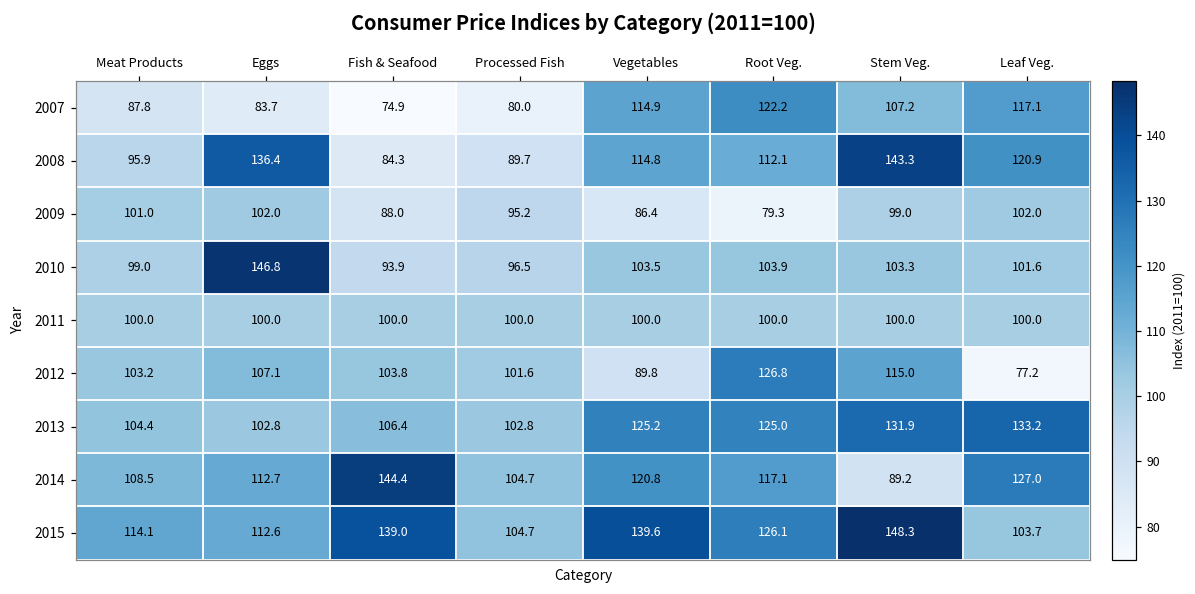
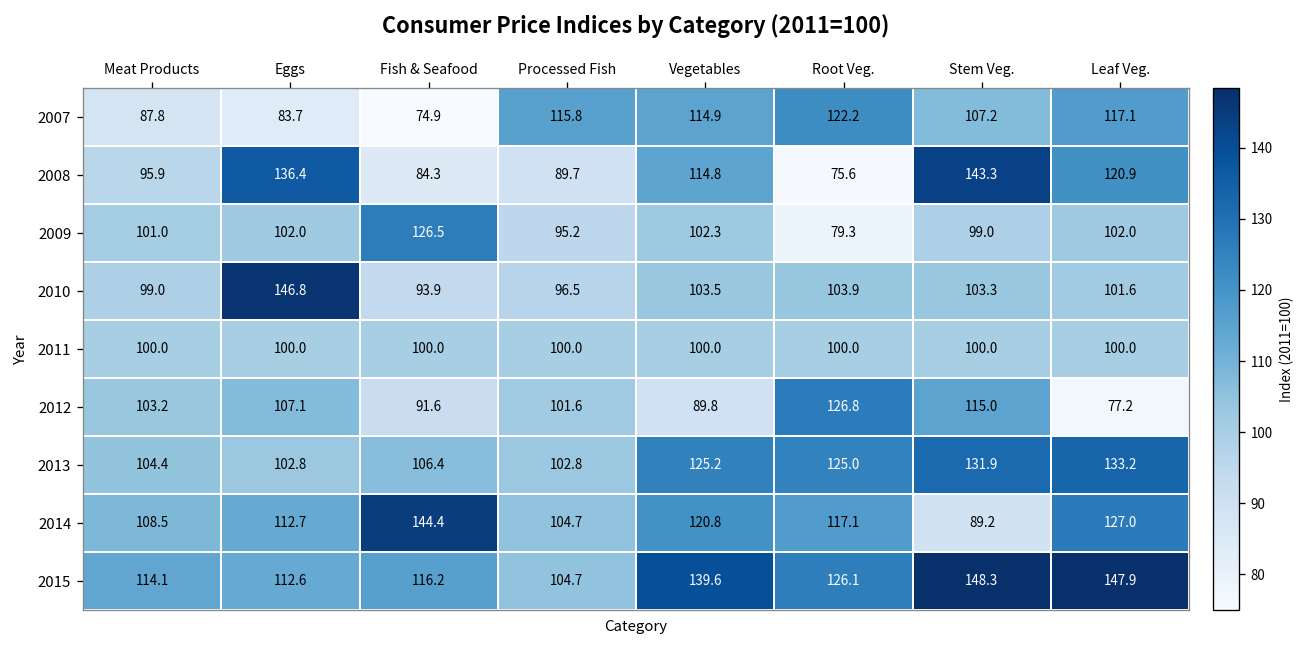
2007, Processed Fish: 80.0 -> 115.8
2008, Root Veg.: 112.1 -> 75.6
2009, Fish & Seafood: 88.0 -> 126.5
2009, Vegetables: 86.4 -> 102.3
2012, Fish & Seafood: 103.8 -> 91.6
2015, Fish & Seafood: 139.0 -> 116.2
2015, Leaf Veg.: 103.7 -> 147.9
